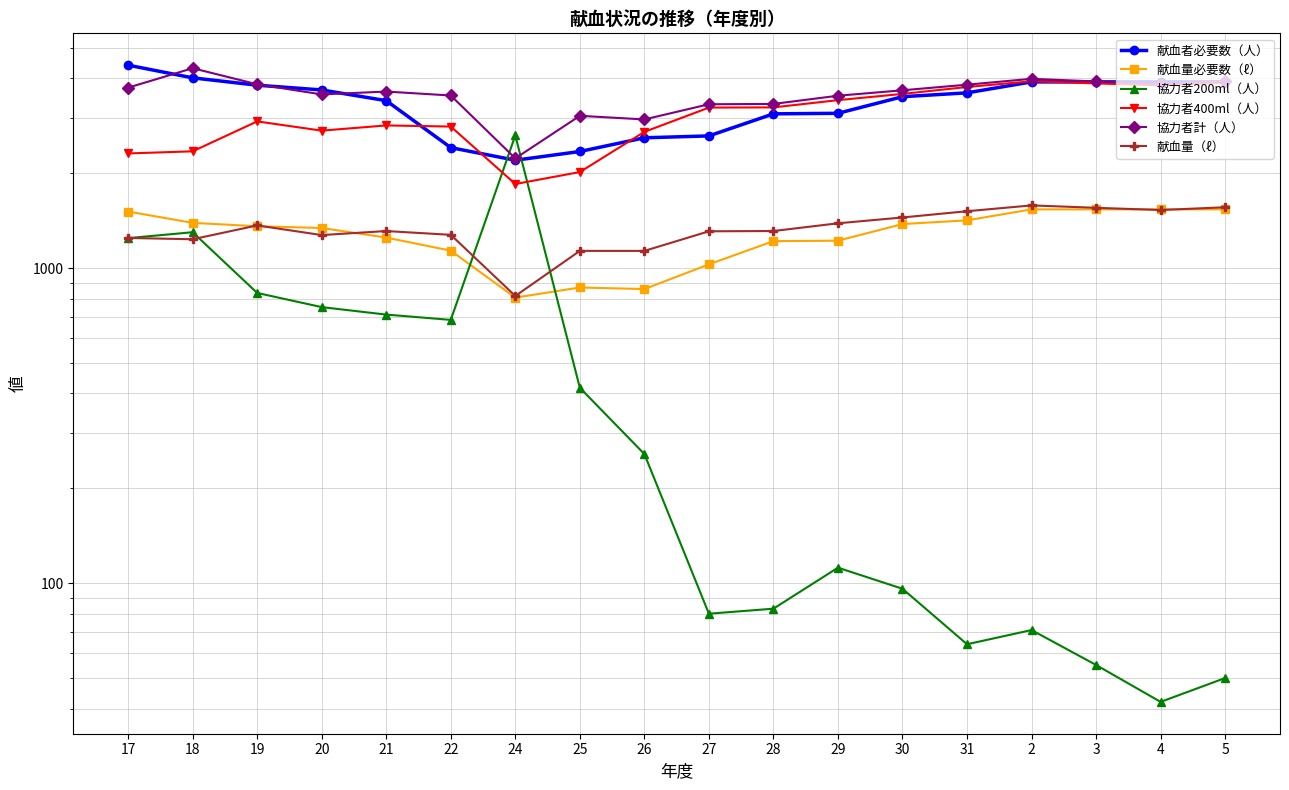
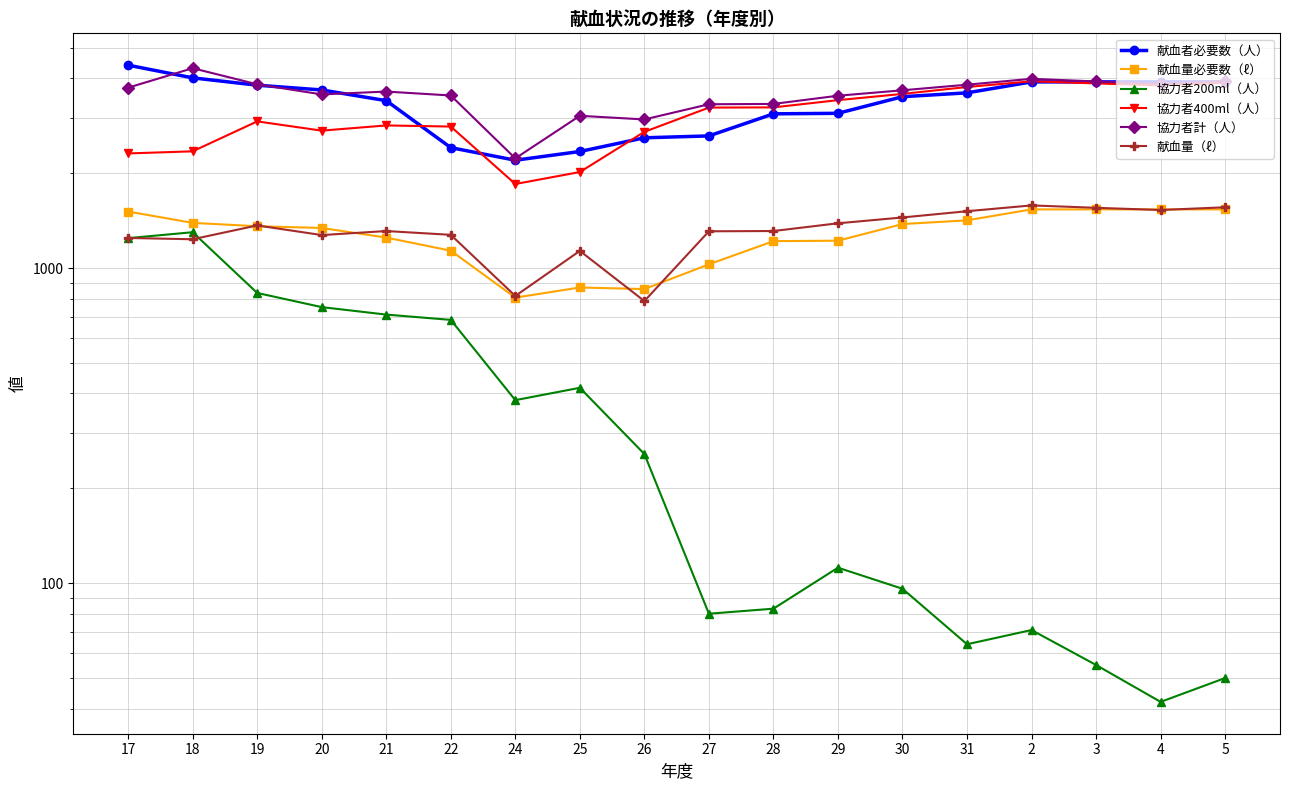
協力者200ml（人）, 24: 2600 -> 380
献血量（ℓ）, 26: 1130 -> 790
